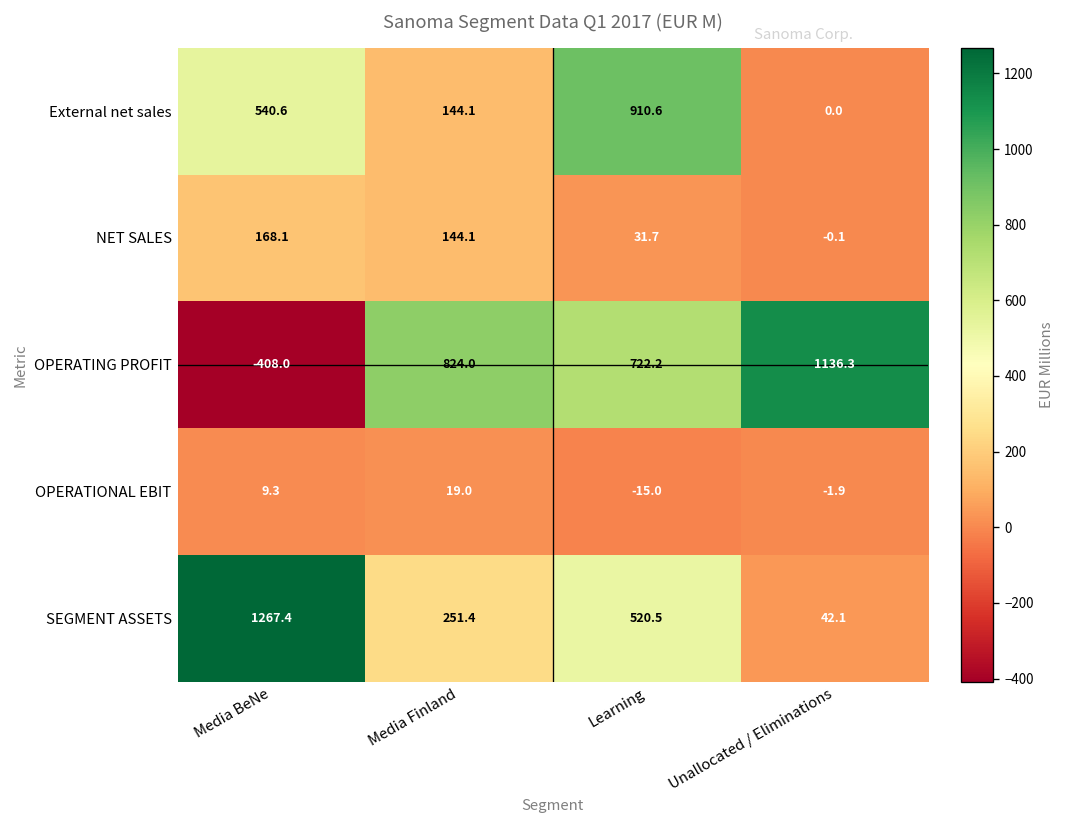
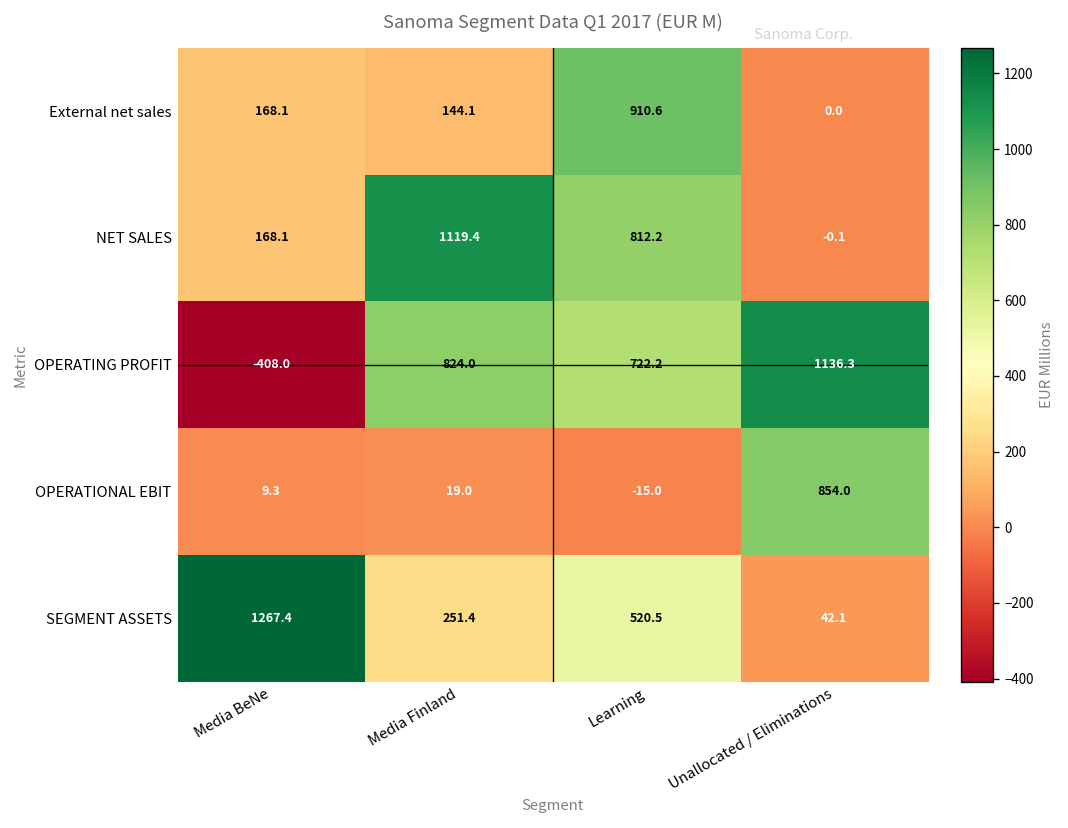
External net sales, Media BeNe: 540.6 -> 168.1
NET SALES, Media Finland: 144.1 -> 1119.4
NET SALES, Learning: 31.7 -> 812.2
OPERATIONAL EBIT, Unallocated / Eliminations: -1.9 -> 854.0
